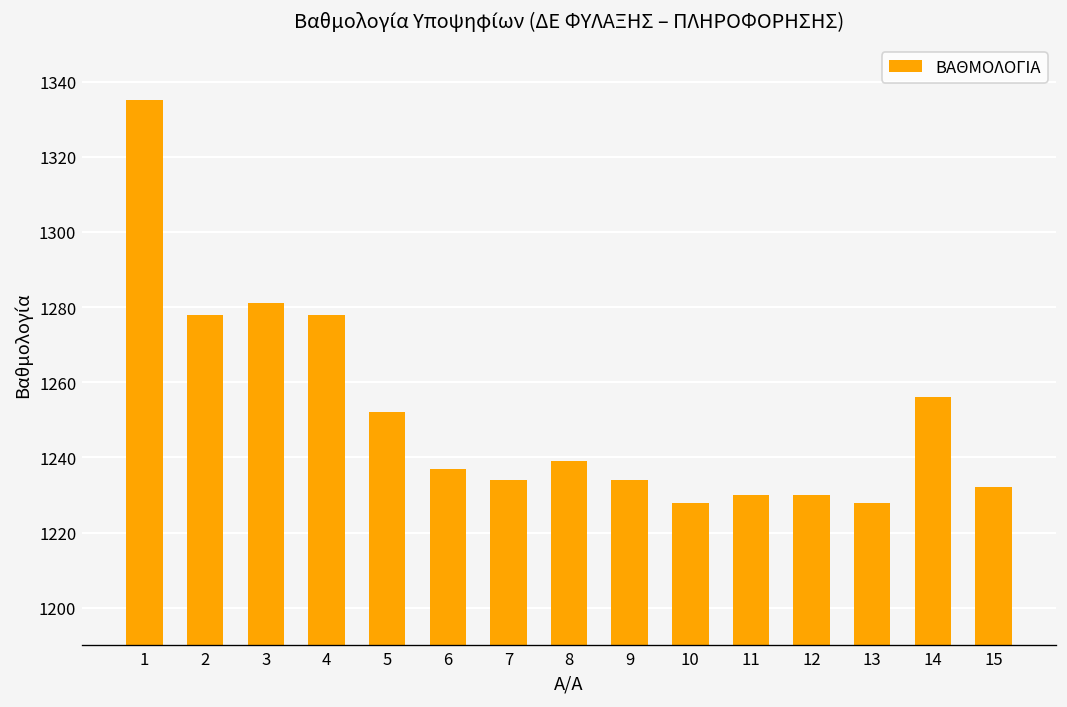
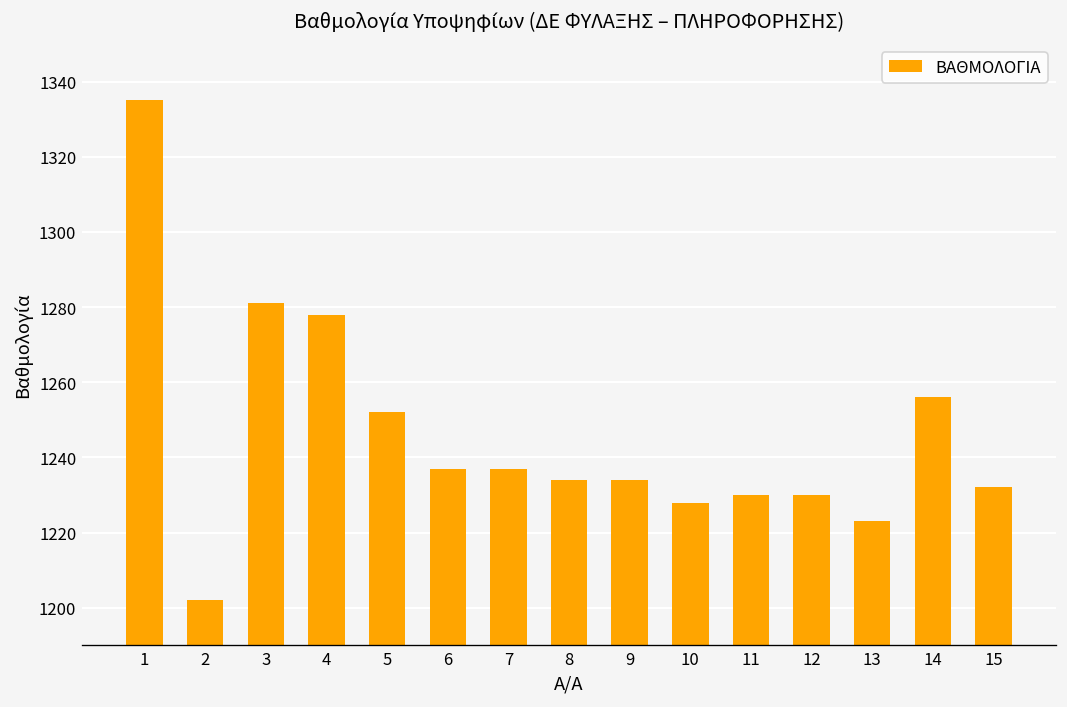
2: 1278 -> 1202
7: 1234 -> 1237
8: 1239 -> 1234
13: 1228 -> 1223
